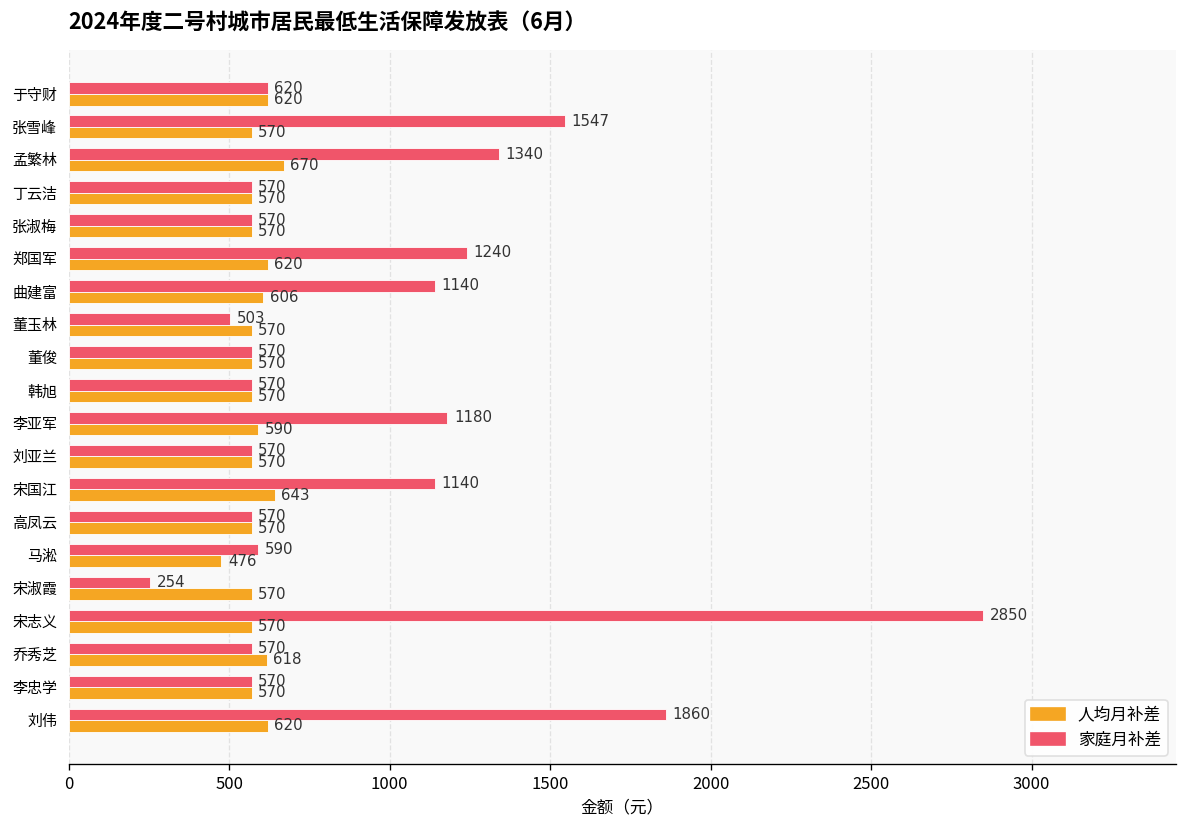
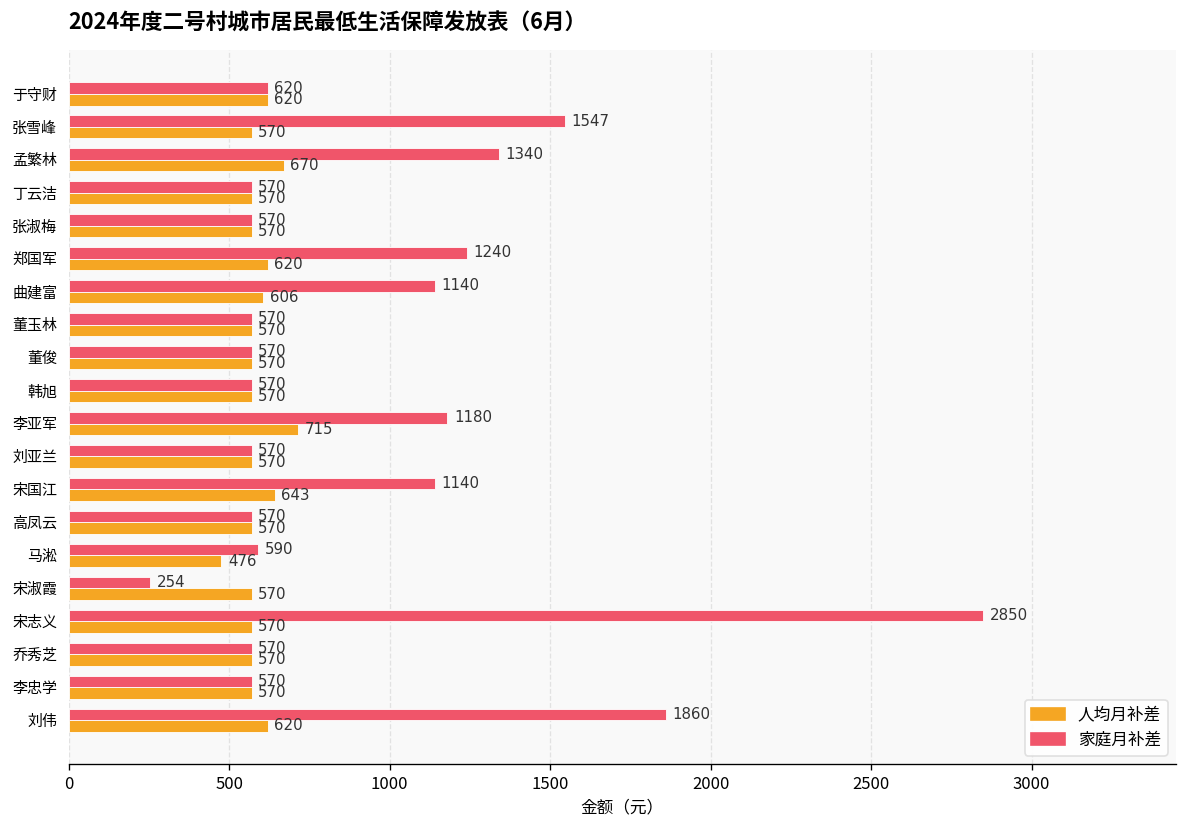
家庭月补差, 董玉林: 503 -> 570
人均月补差, 李亚军: 590 -> 715
人均月补差, 乔秀芝: 618 -> 570
